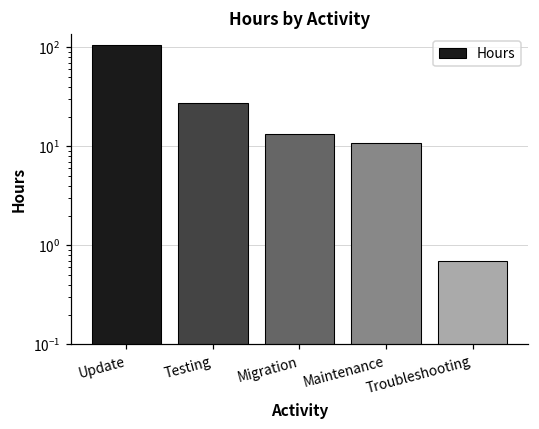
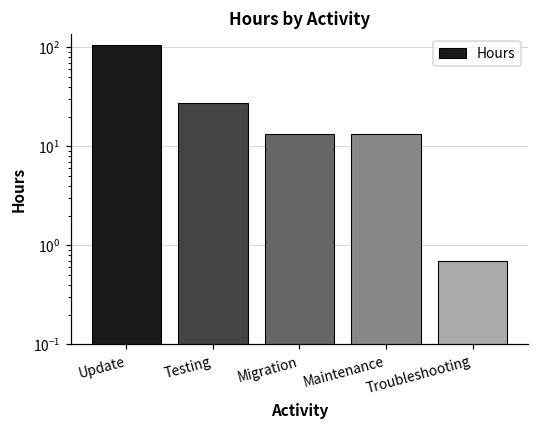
Maintenance: 11 -> 14
